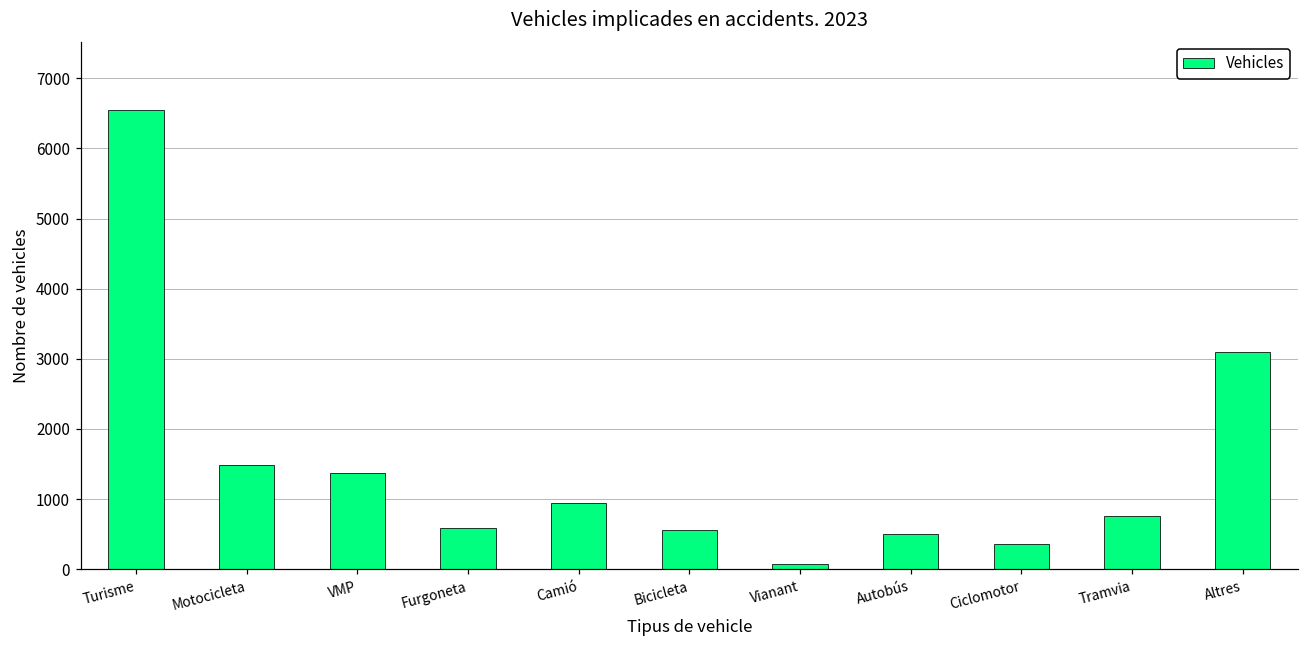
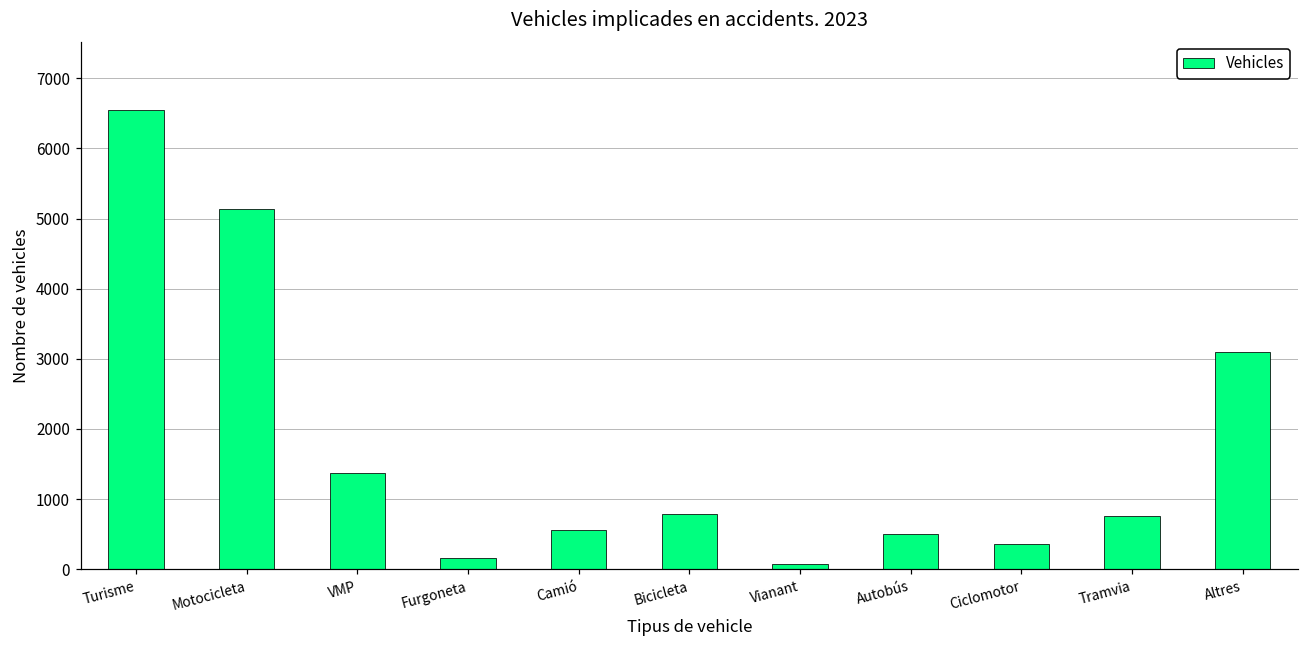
Motocicleta: 1500 -> 5100
Furgoneta: 600 -> 200
Camió: 900 -> 600
Bicicleta: 600 -> 800
